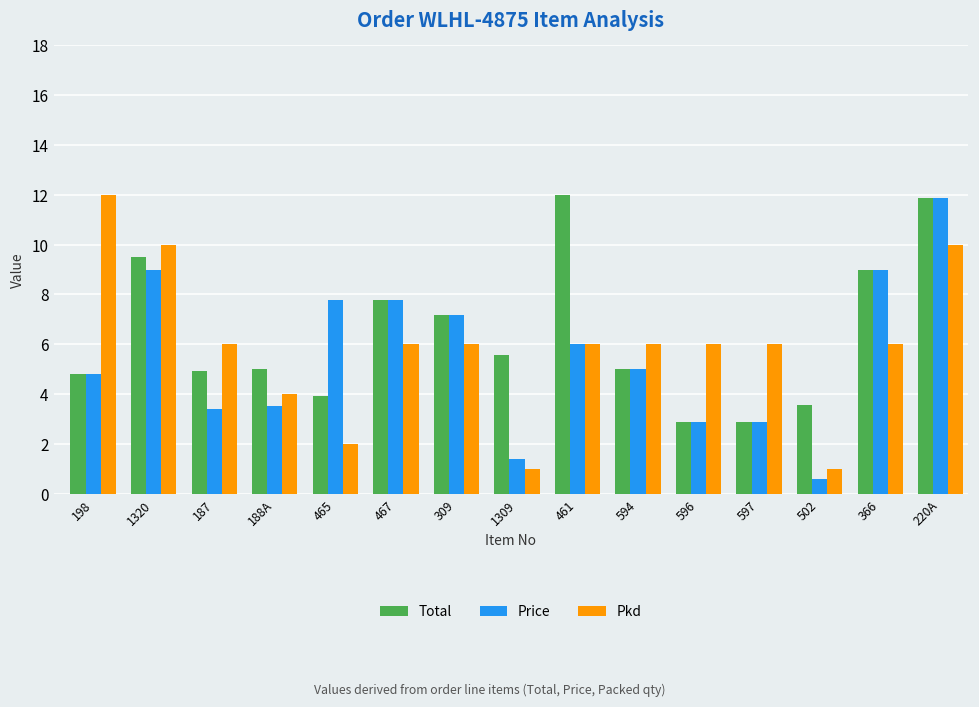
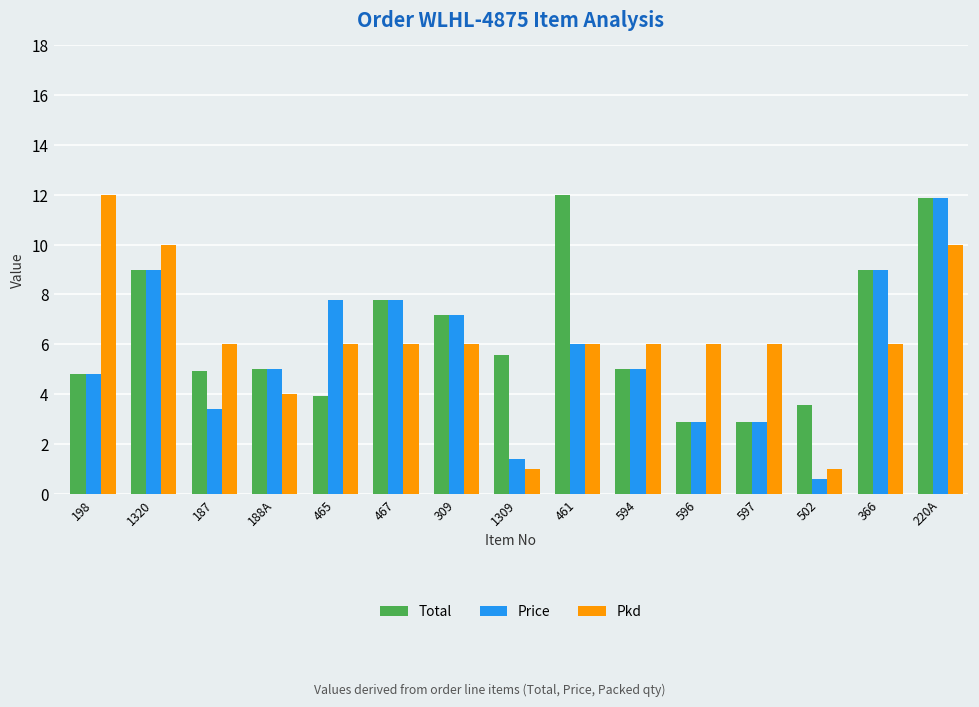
Total, 1320: 9.5 -> 9.0
Price, 188A: 3.5 -> 5.0
Pkd, 465: 2 -> 6
